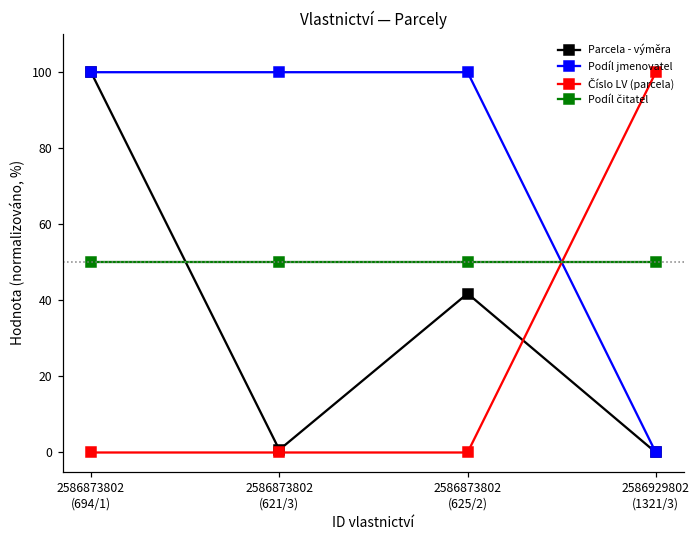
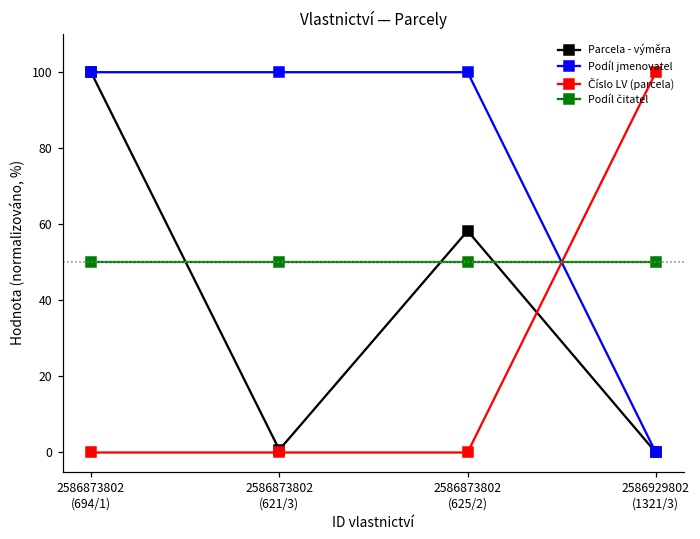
Parcela - výměra, 2586873802 (625/2): 42 -> 58
